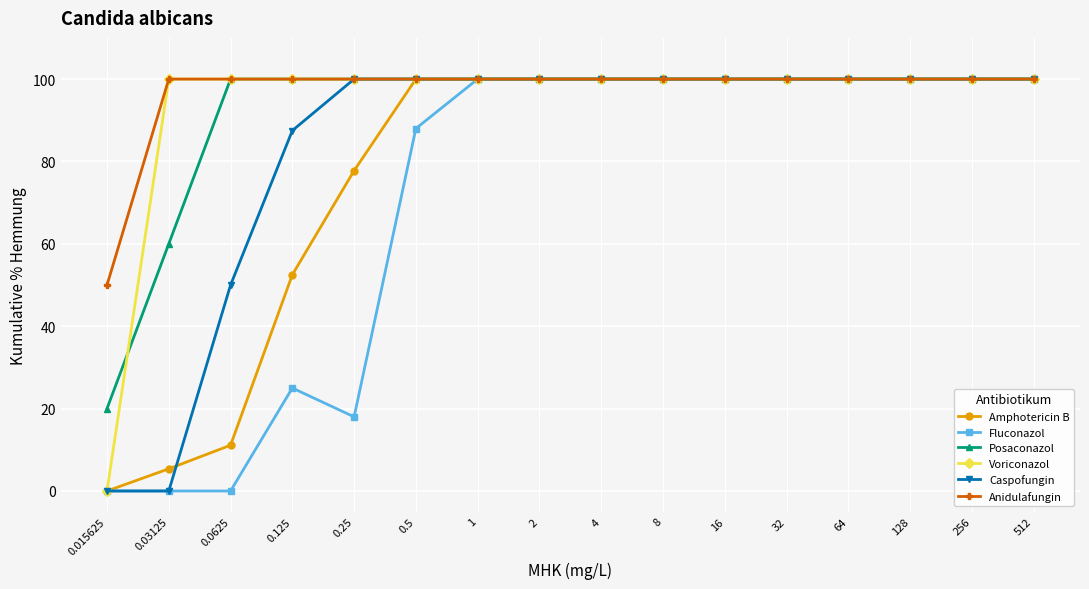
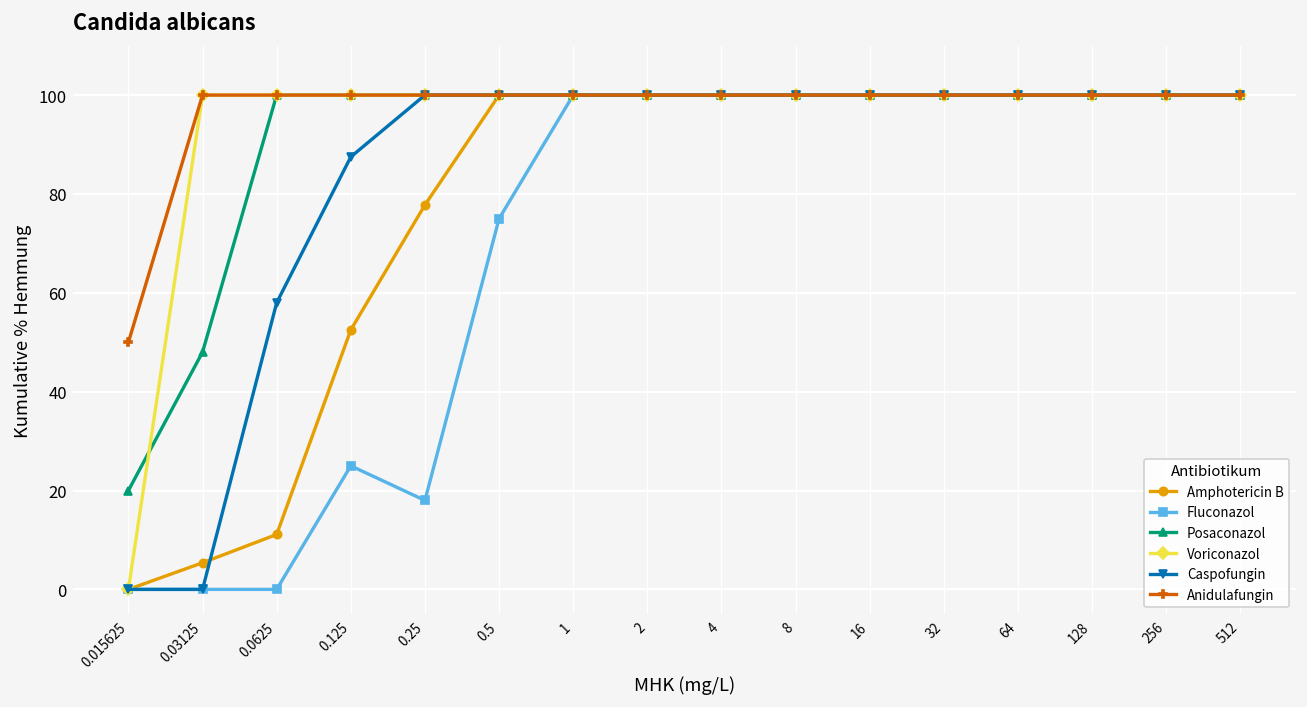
Posaconazol, 0.03125: 60 -> 48
Caspofungin, 0.0625: 50 -> 58
Fluconazol, 0.5: 88 -> 75
